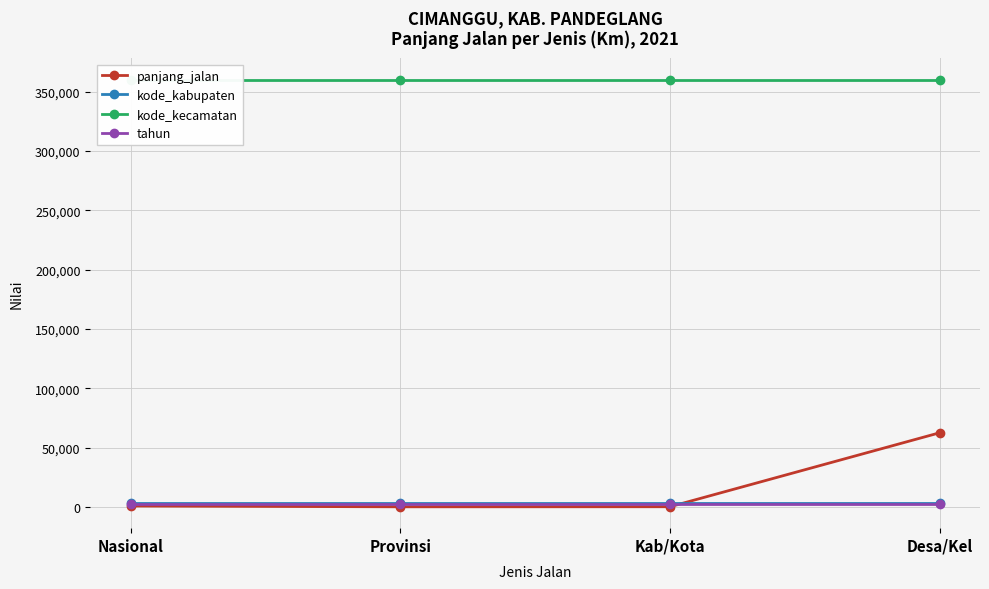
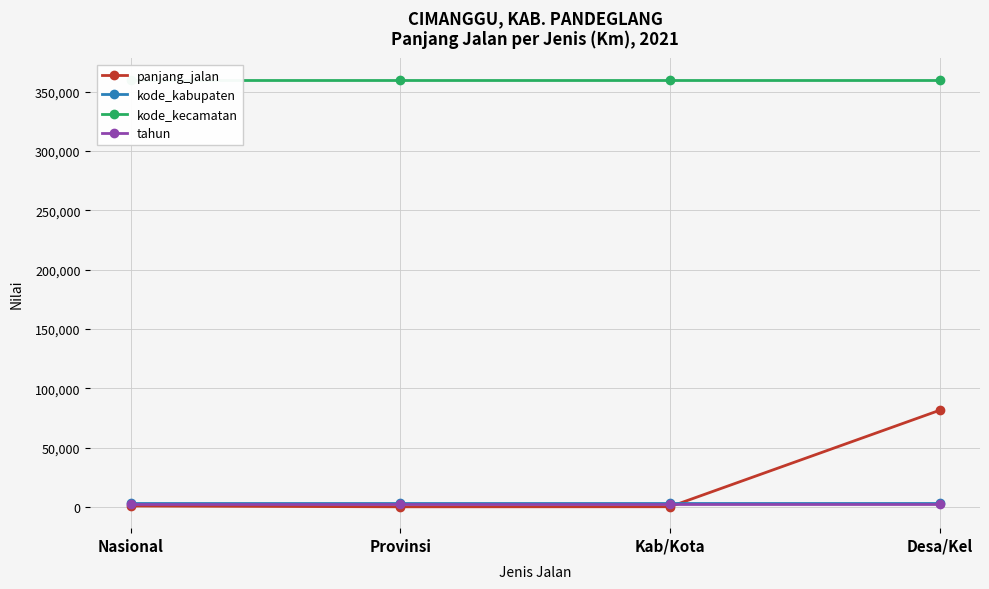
panjang_jalan, Desa/Kel: 62,000 -> 81,000
